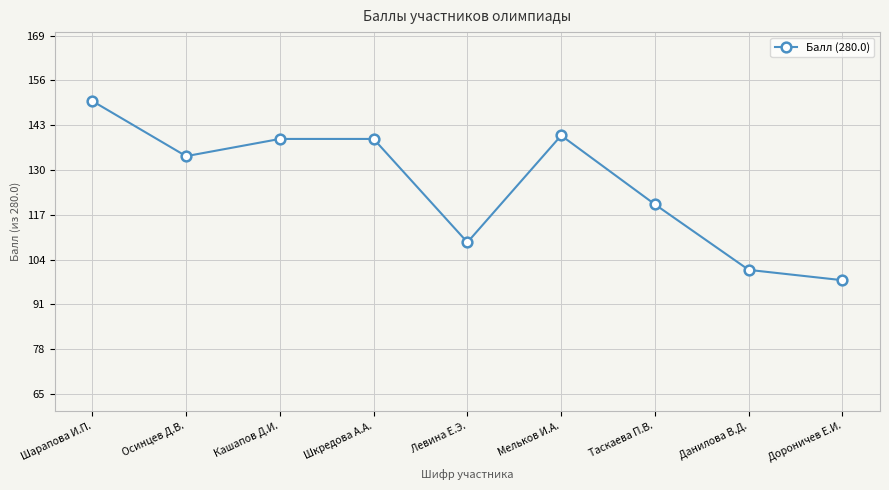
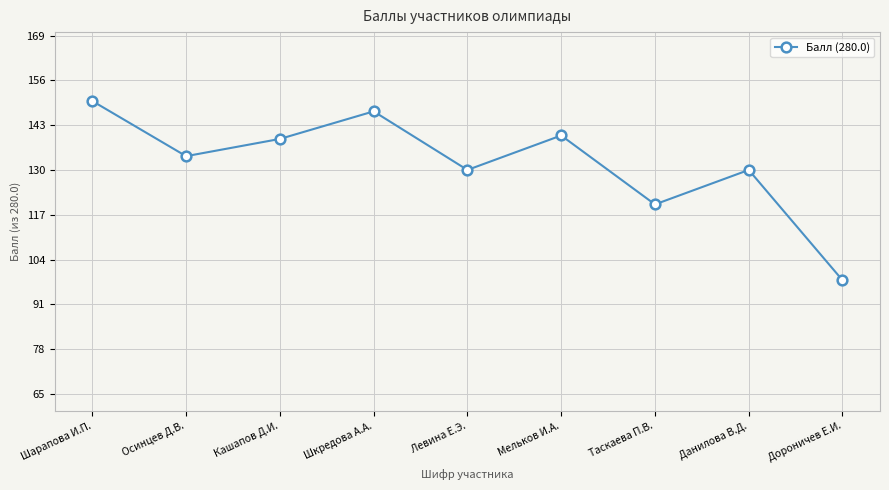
Шкредова А.А.: 139 -> 147
Левина Е.Э.: 109 -> 130
Данилова В.Д.: 101 -> 130
